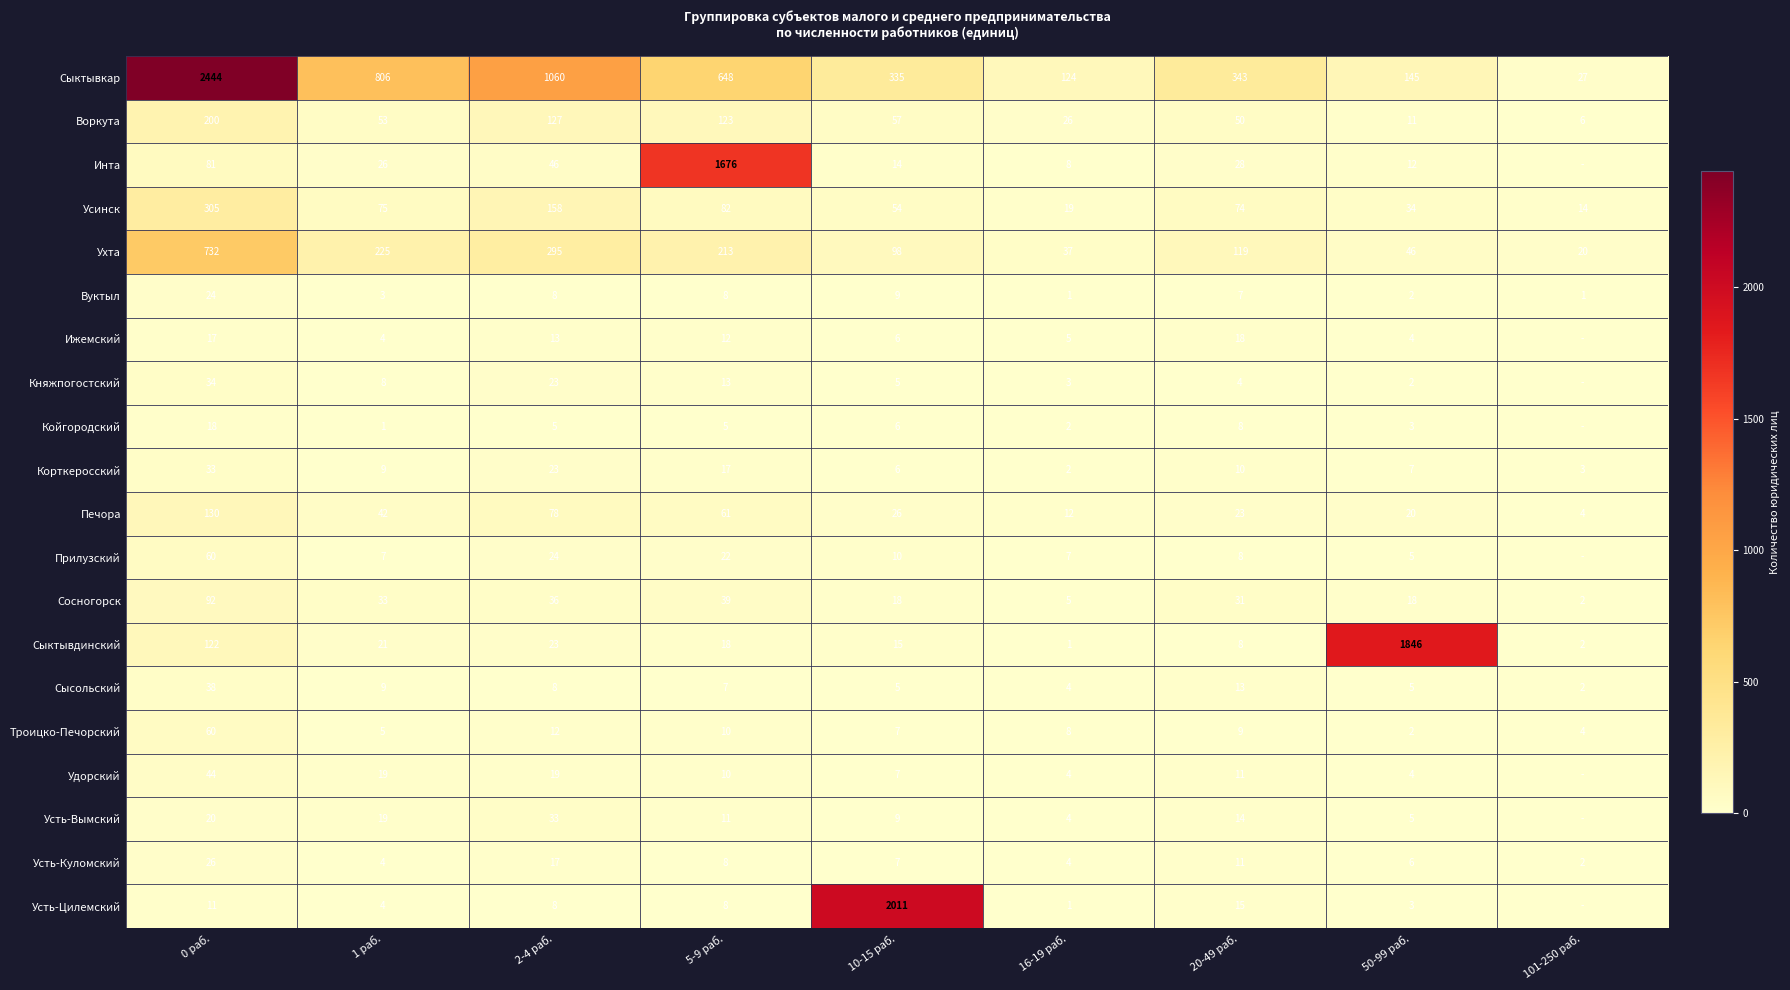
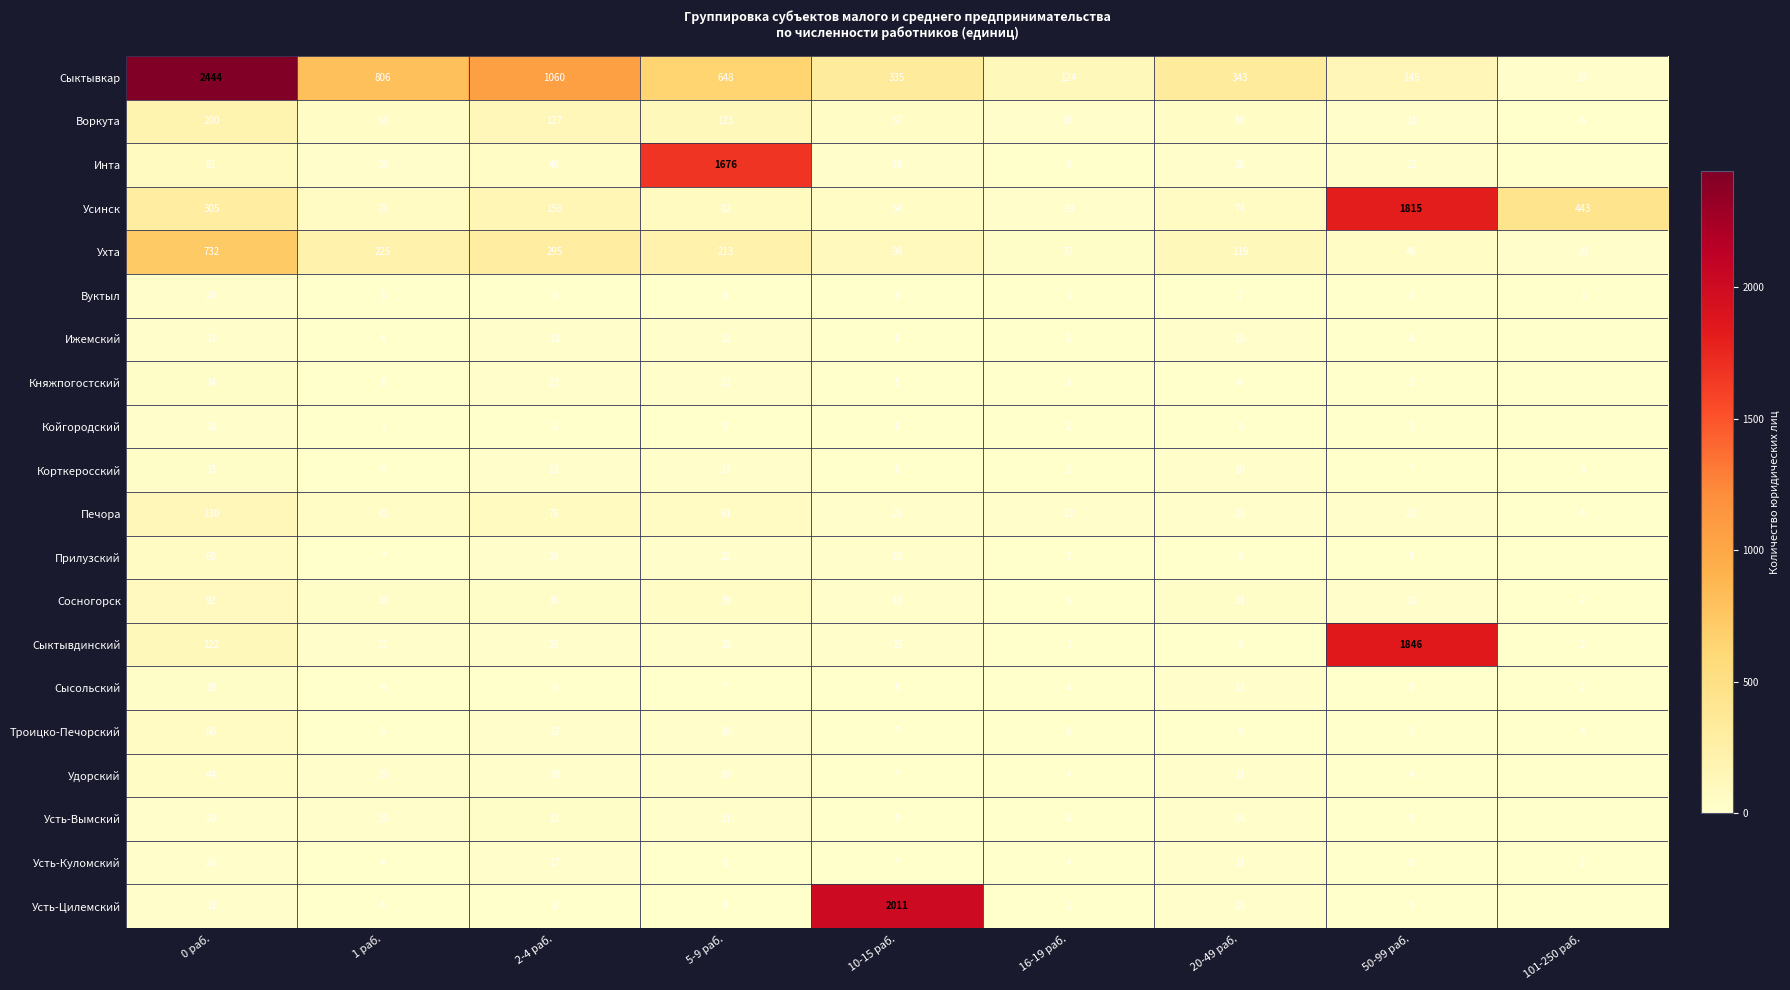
Усинск, 50-99 раб.: 34 -> 1815
Усинск, 101-250 раб.: 14 -> 443
